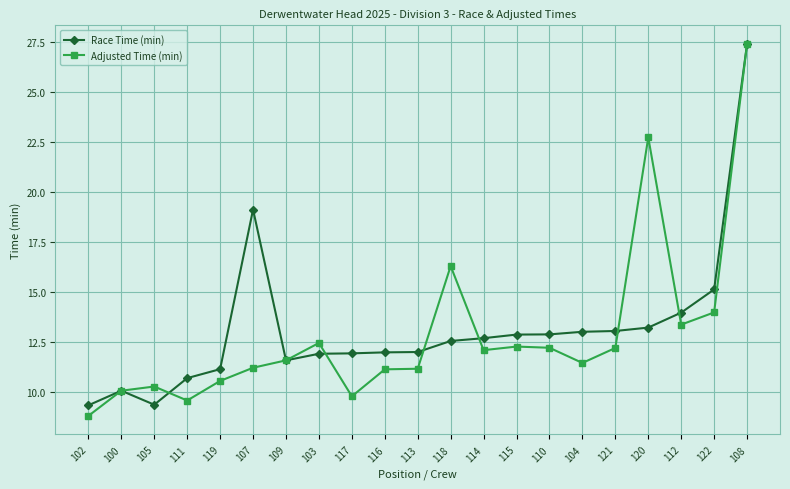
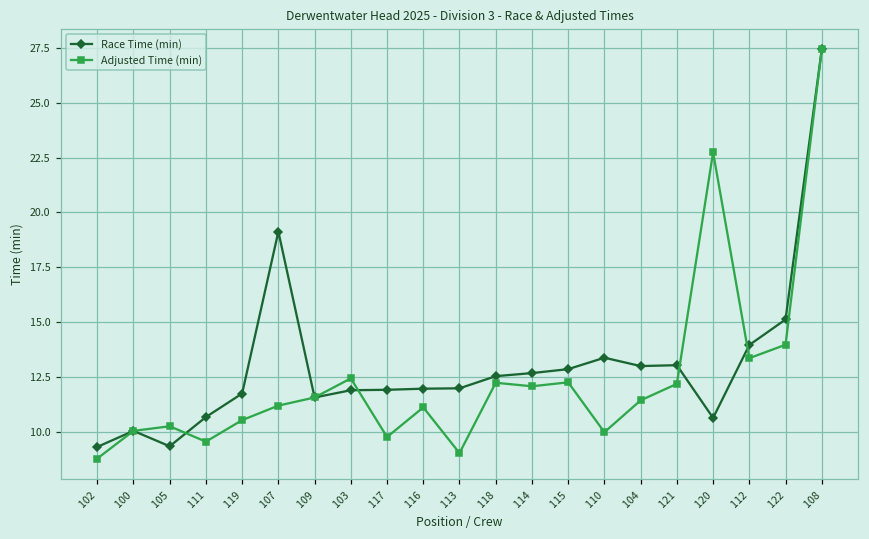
Race Time (min), 119: 11.1 -> 11.8
Adjusted Time (min), 113: 11.2 -> 9.1
Adjusted Time (min), 118: 16.3 -> 12.3
Race Time (min), 110: 12.9 -> 13.4
Adjusted Time (min), 110: 12.2 -> 10.0
Race Time (min), 120: 13.2 -> 10.7
